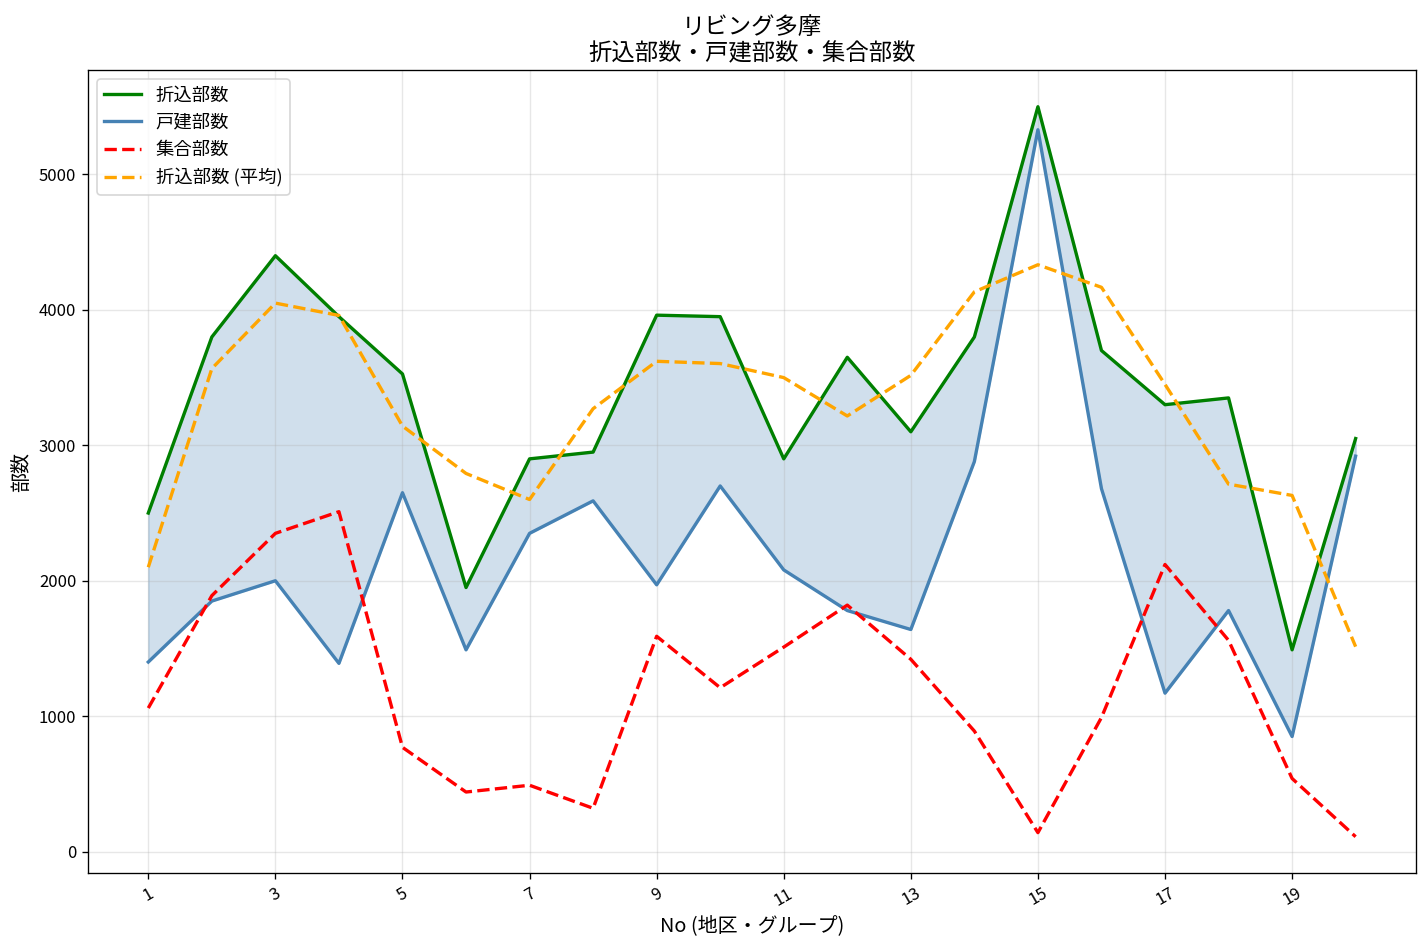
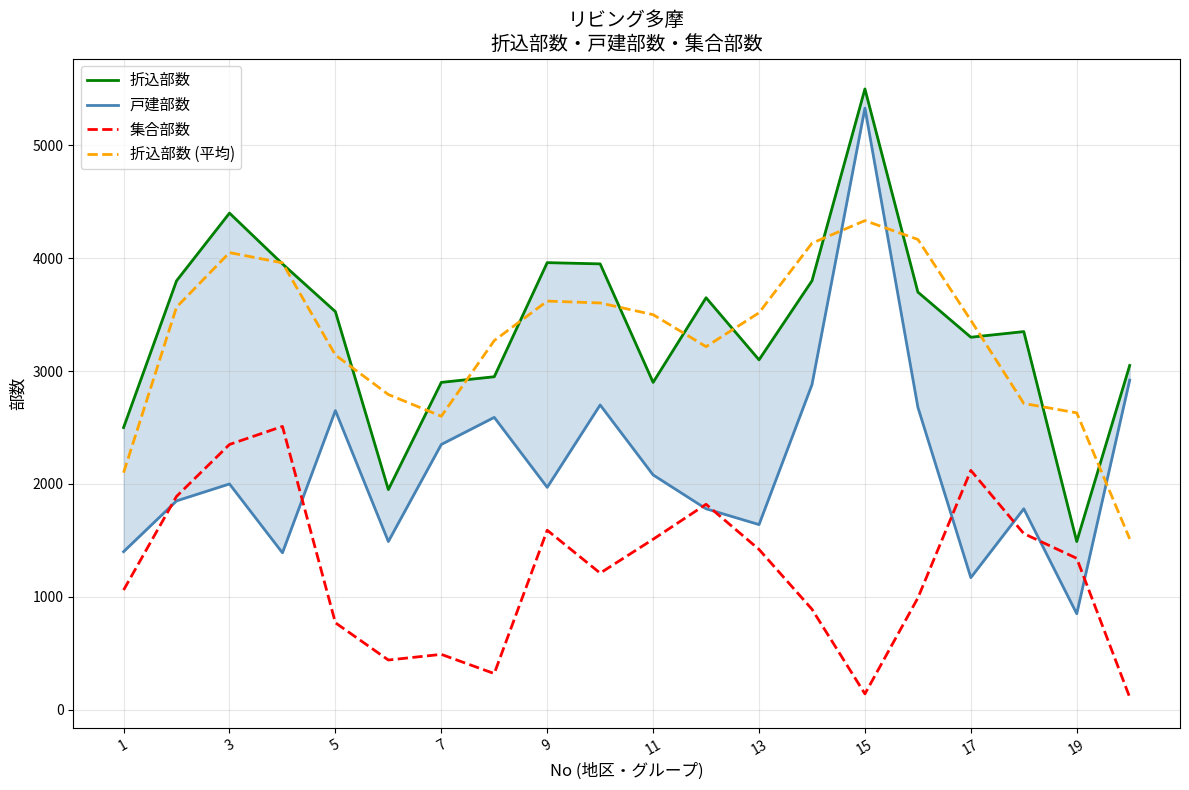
集合部数, 19: 540 -> 1340
